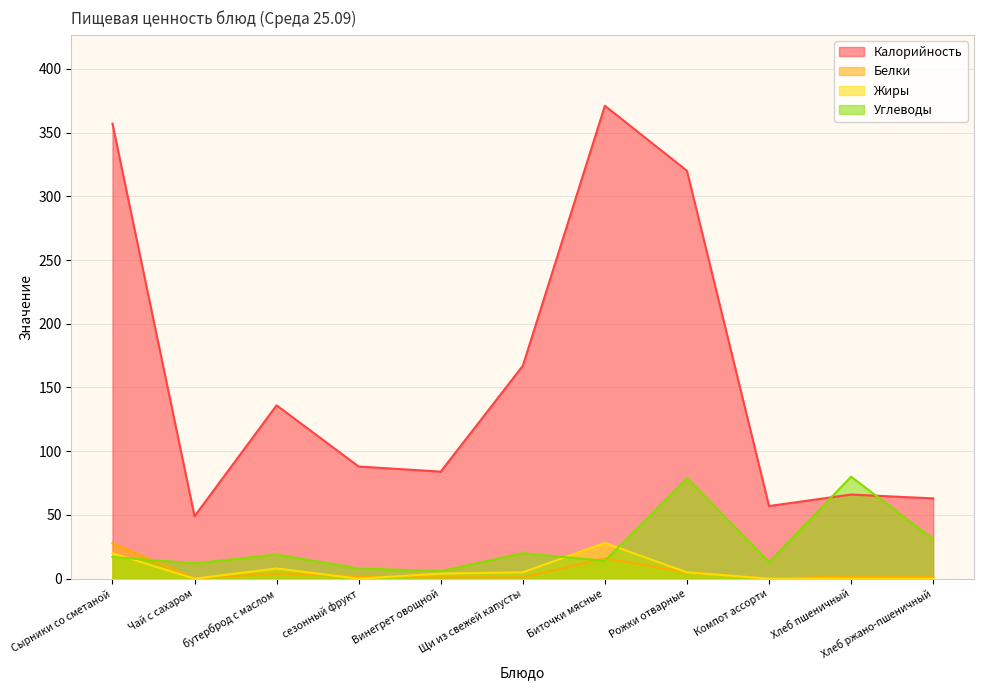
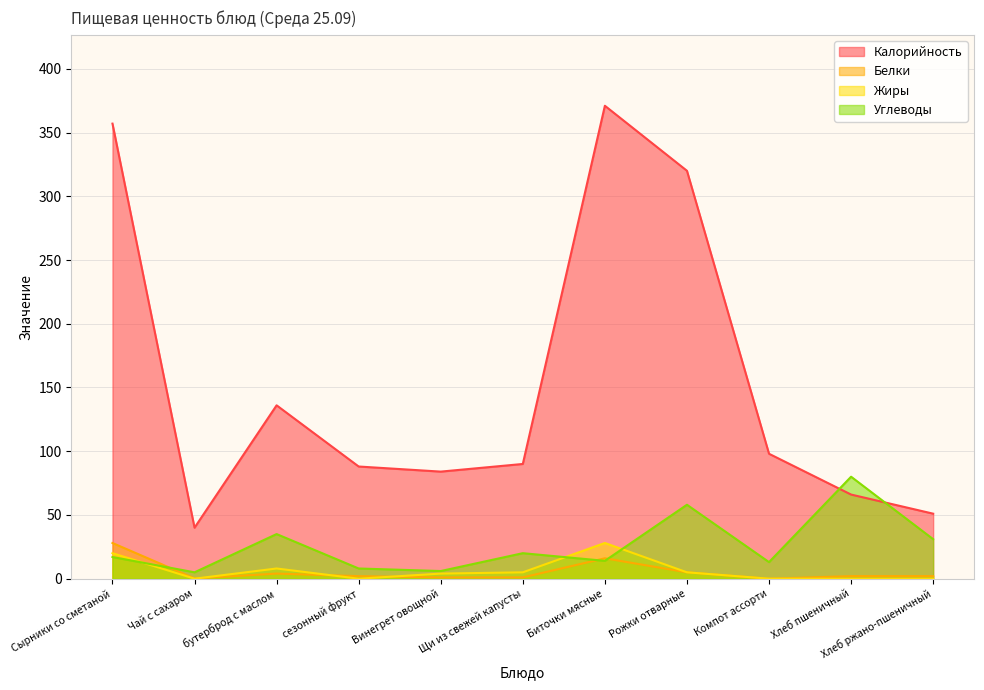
Калорийность, Чай с сахаром: 49 -> 40
Углеводы, Чай с сахаром: 12 -> 5
Углеводы, бутерброд с маслом: 19 -> 35
Калорийность, Щи из свежей капусты: 167 -> 90
Углеводы, Рожки отварные: 79 -> 58
Калорийность, Компот ассорти: 57 -> 98
Калорийность, Хлеб ржано-пшеничный: 63 -> 51
